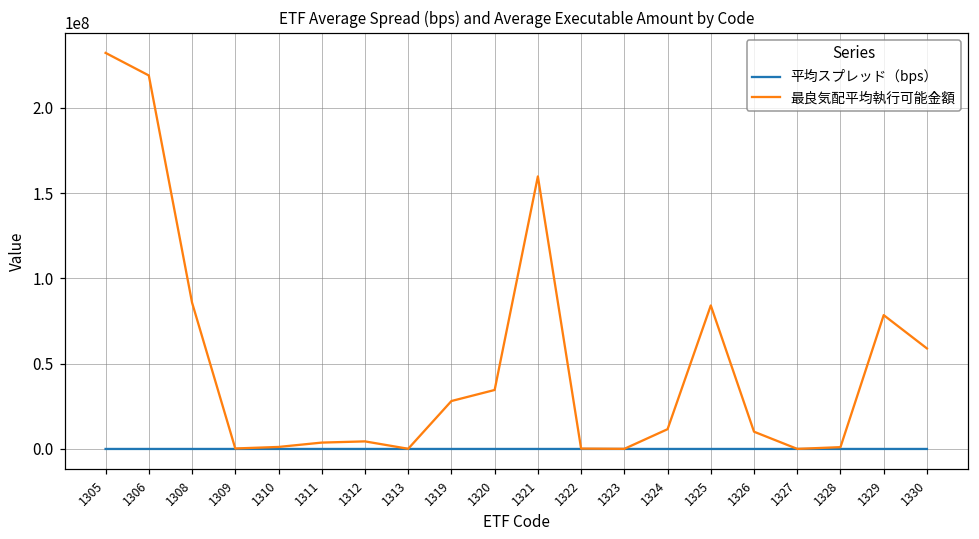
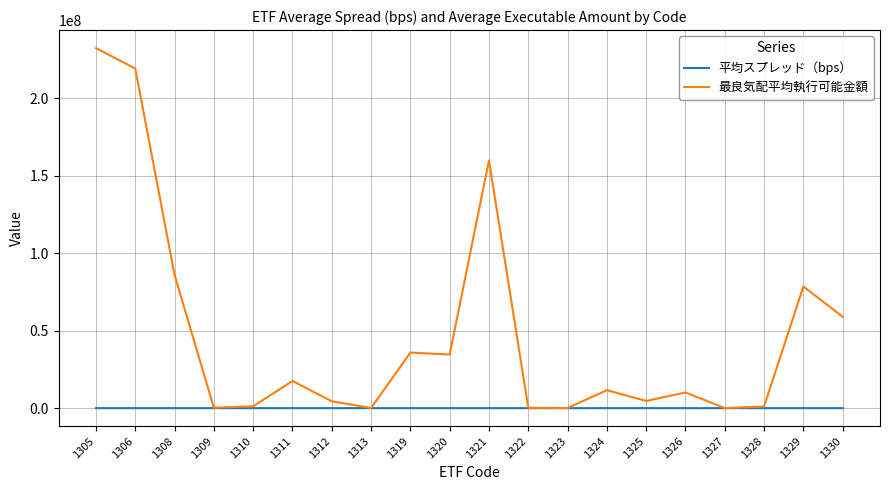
最良気配平均執行可能金額, 1311: 4000000 -> 18000000
最良気配平均執行可能金額, 1319: 28000000 -> 36000000
最良気配平均執行可能金額, 1325: 84000000 -> 5000000
